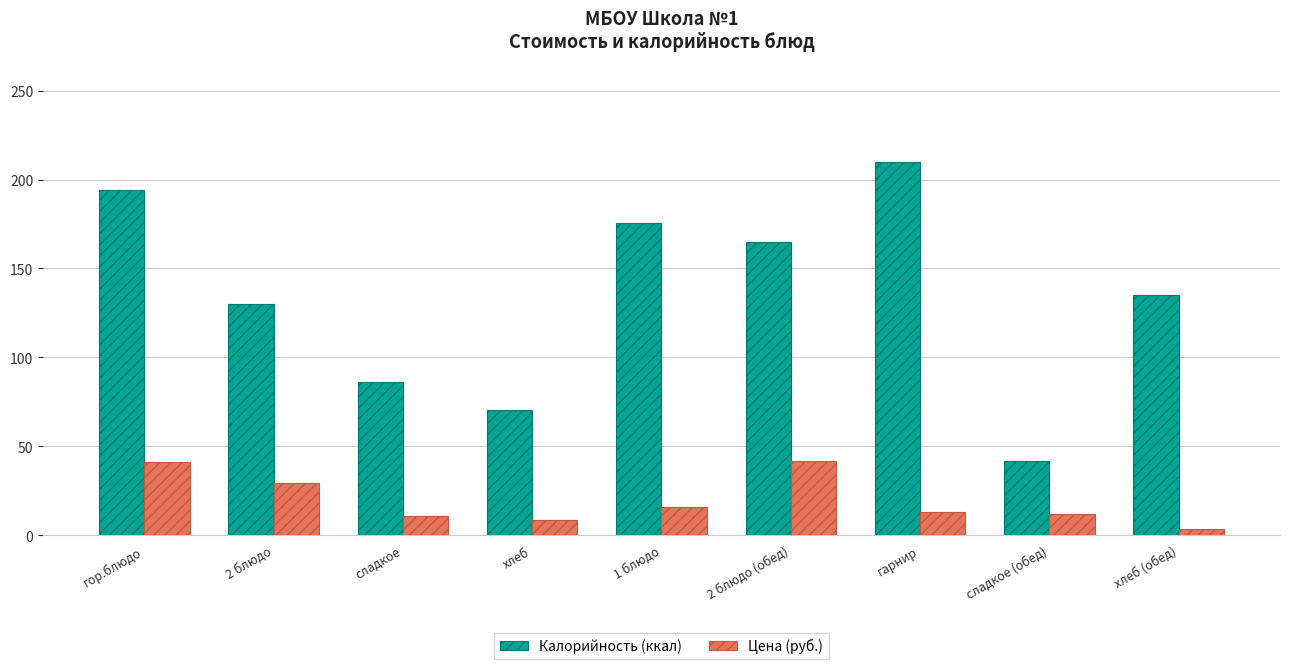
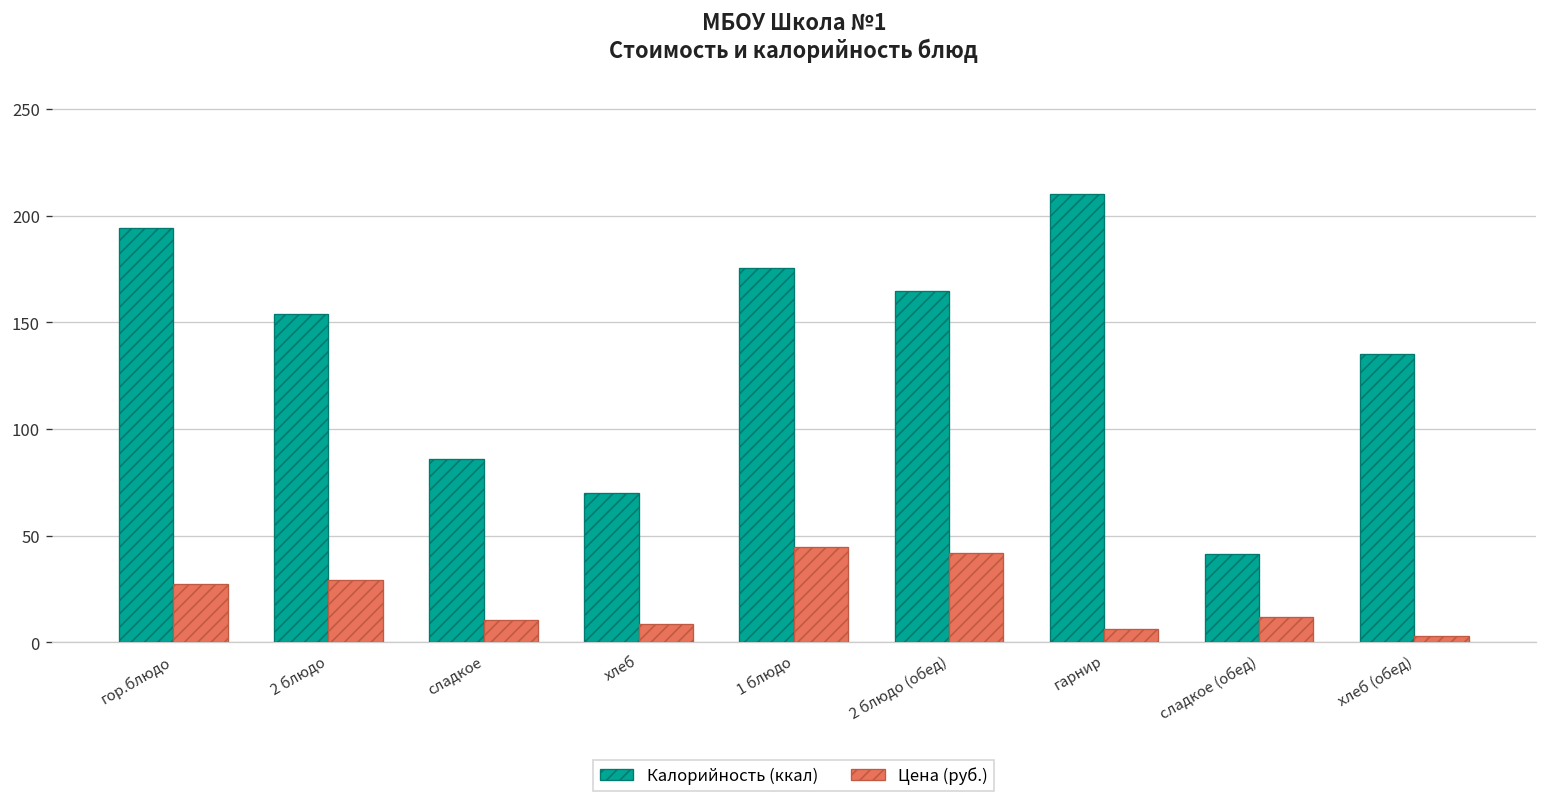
Цена (руб.), гор.блюдо: 41 -> 27
Калорийность (ккал), 2 блюдо: 130 -> 154
Цена (руб.), 1 блюдо: 16 -> 45
Цена (руб.), гарнир: 13 -> 6
